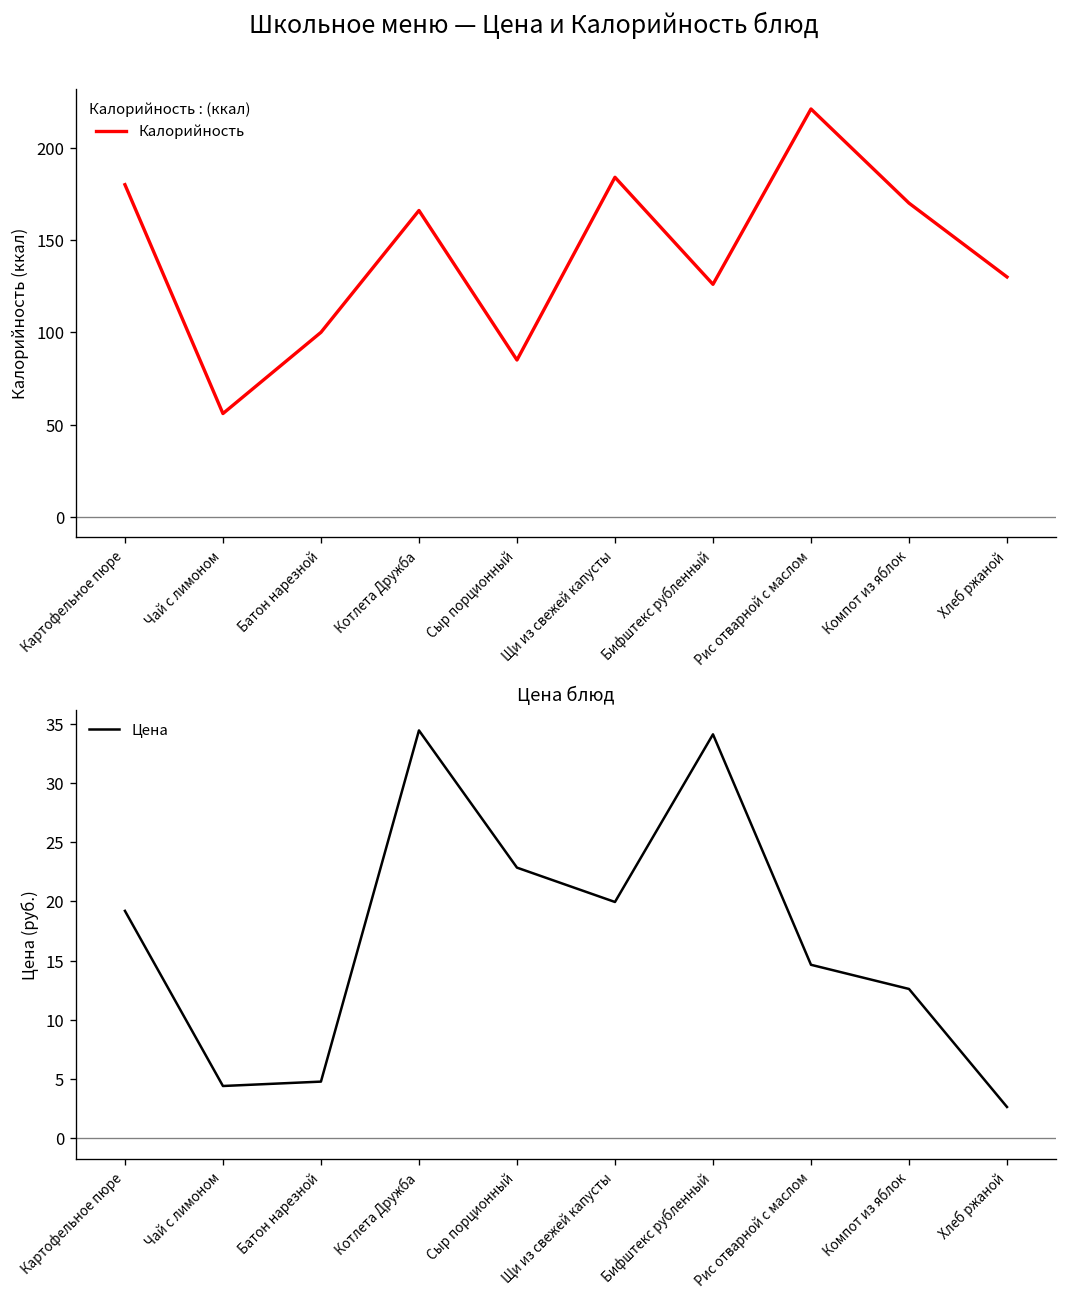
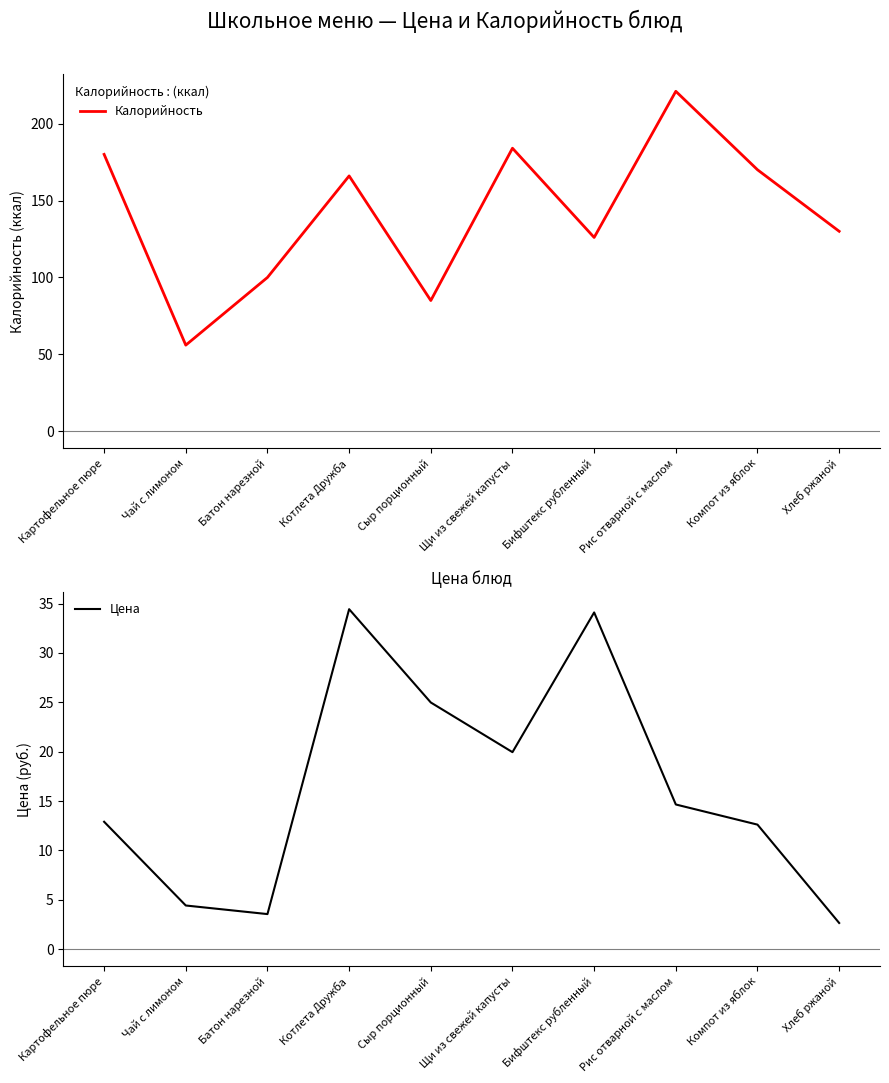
Цена блюд, Картофельное пюре: 19 -> 13
Цена блюд, Батон нарезной: 5 -> 4
Цена блюд, Сыр порционный: 23 -> 25
